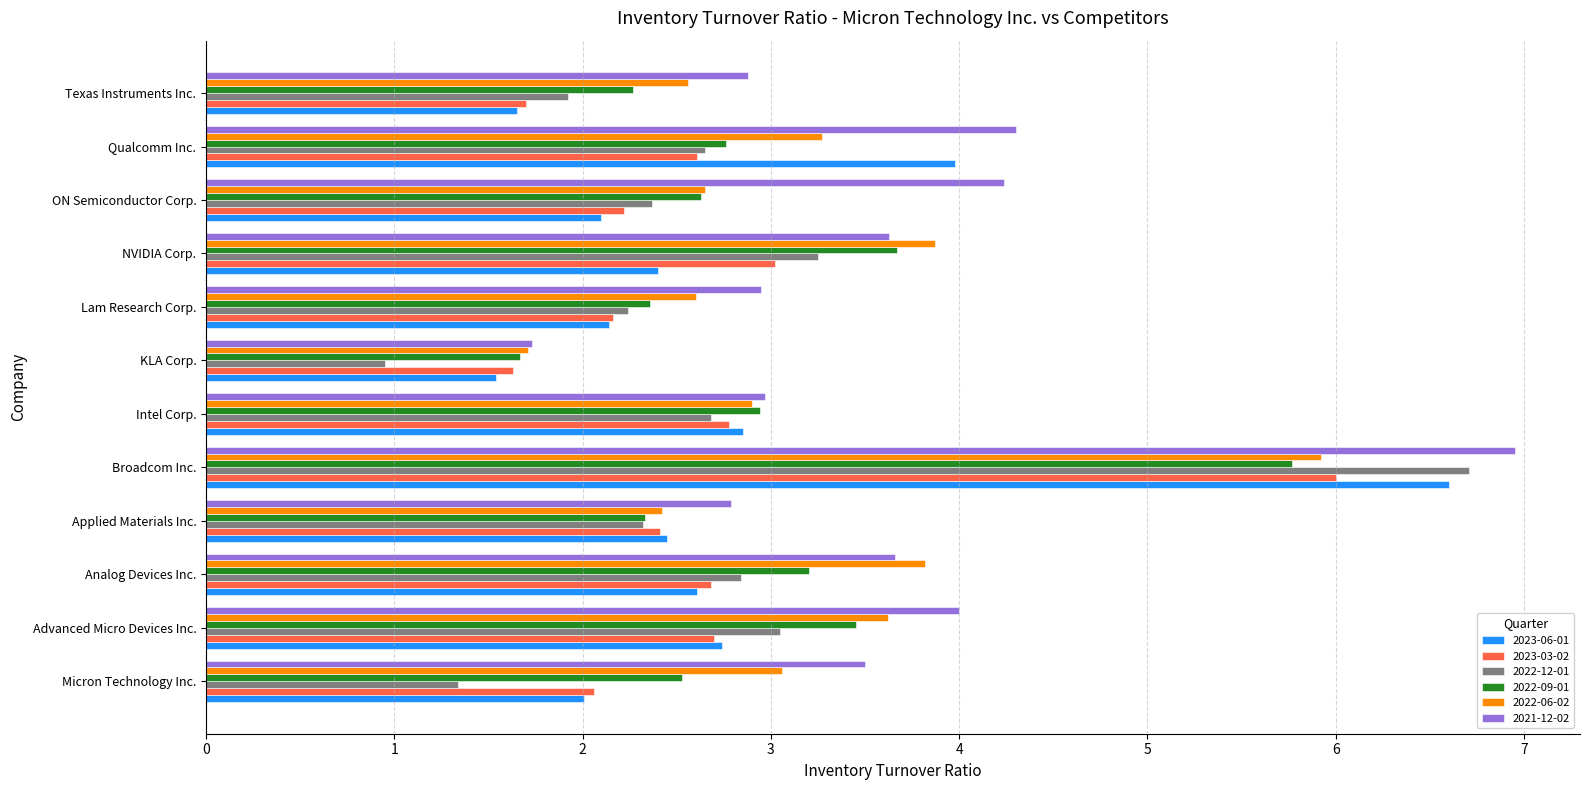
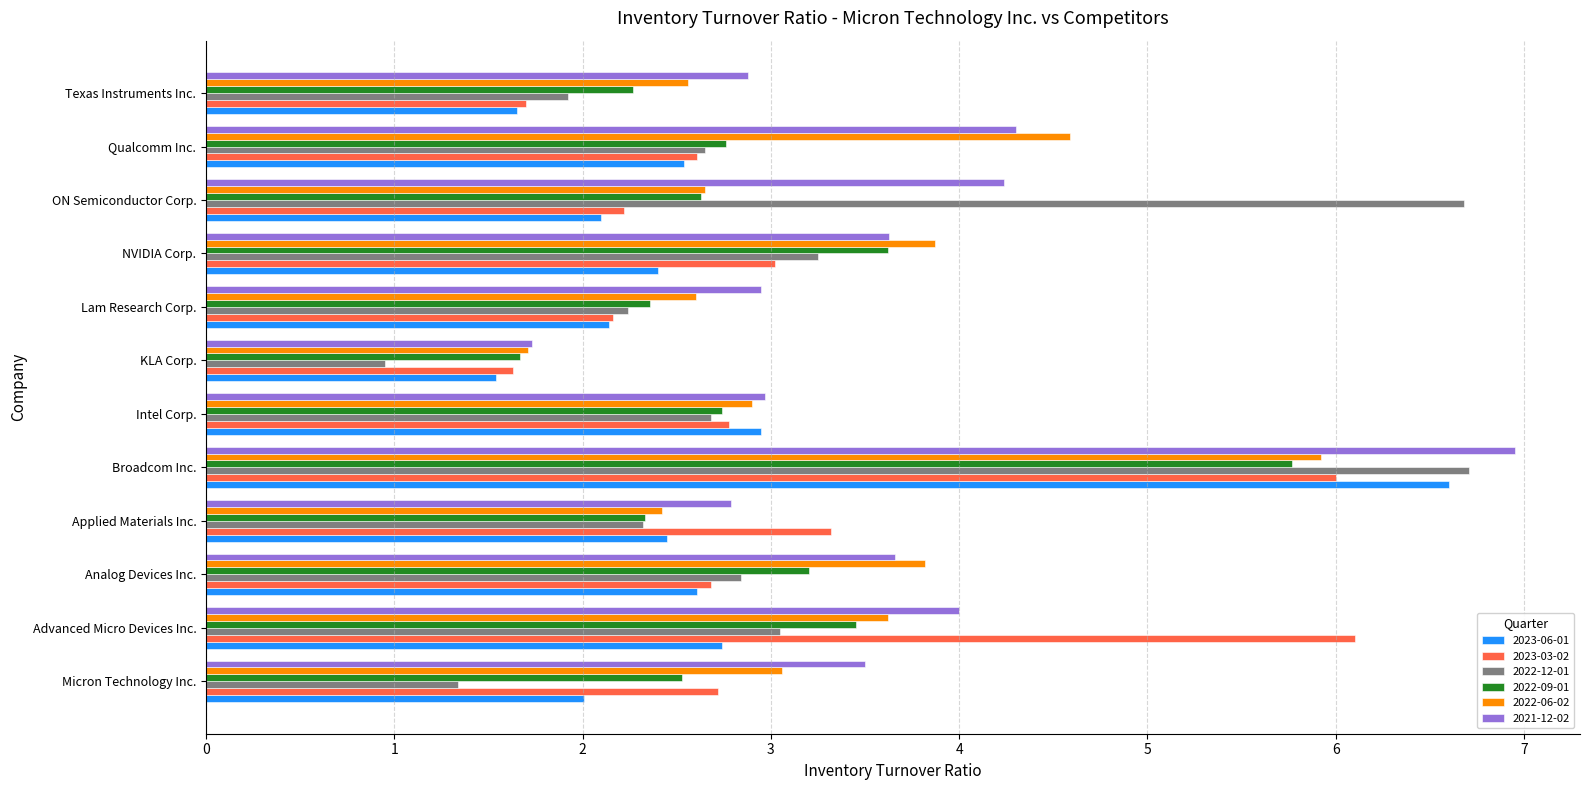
2022-06-02, Qualcomm Inc.: 3.27 -> 4.59
2023-06-01, Qualcomm Inc.: 3.98 -> 2.54
2022-12-01, ON Semiconductor Corp.: 2.37 -> 6.68
2022-09-01, NVIDIA Corp.: 3.67 -> 3.62
2022-09-01, Intel Corp.: 2.94 -> 2.74
2023-06-01, Intel Corp.: 2.85 -> 2.95
2023-03-02, Applied Materials Inc.: 2.41 -> 3.32
2023-03-02, Advanced Micro Devices Inc.: 2.7 -> 6.1
2023-03-02, Micron Technology Inc.: 2.06 -> 2.72
